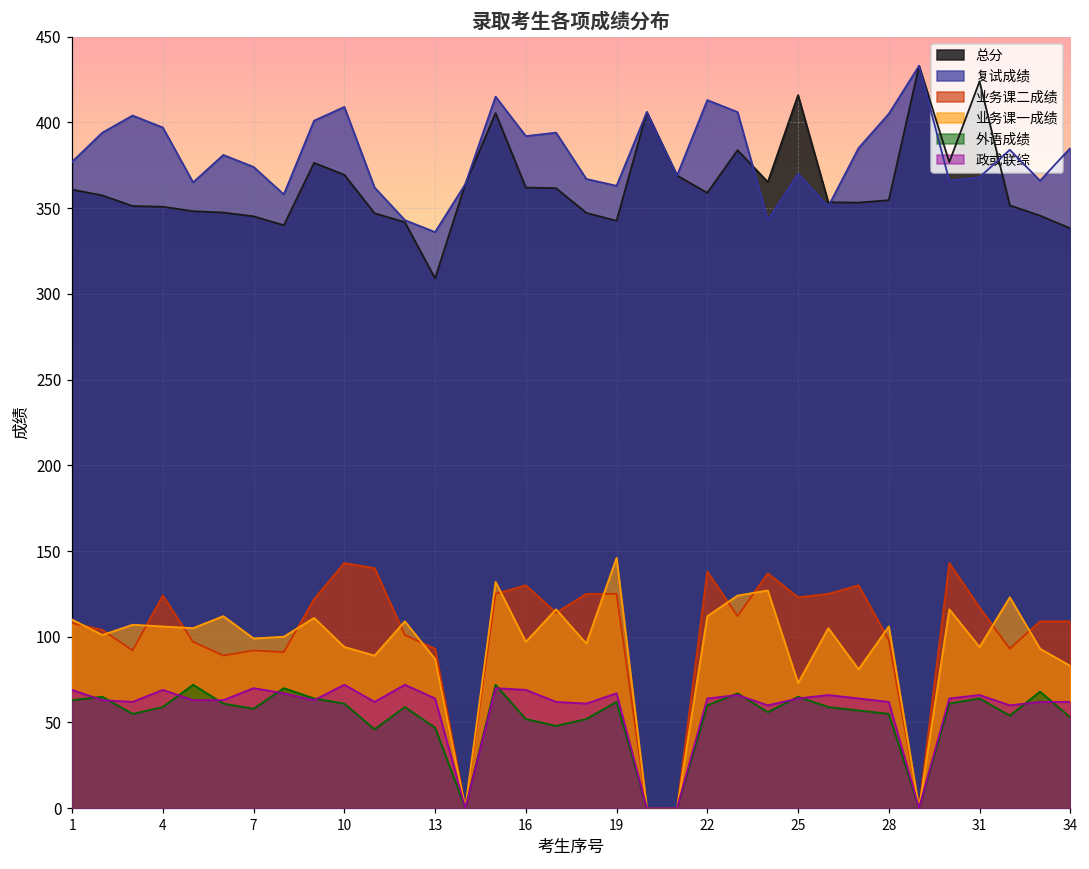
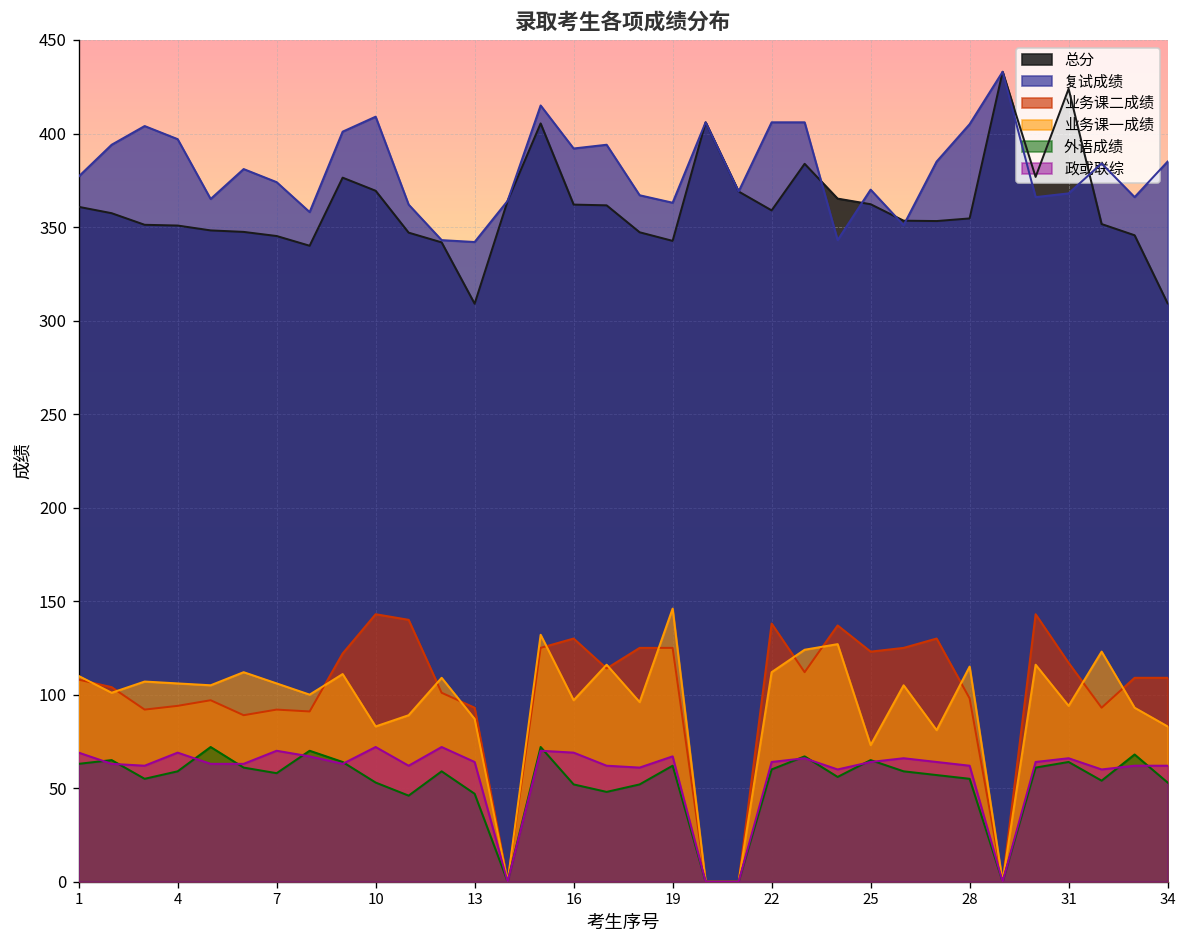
业务课二成绩, 4: 124 -> 94
业务课一成绩, 7: 99 -> 106
业务课一成绩, 10: 94 -> 83
外语成绩, 10: 61 -> 53
复试成绩, 13: 336 -> 342
复试成绩, 22: 413 -> 406
总分, 25: 416 -> 362
业务课一成绩, 28: 106 -> 115
总分, 34: 338 -> 309
